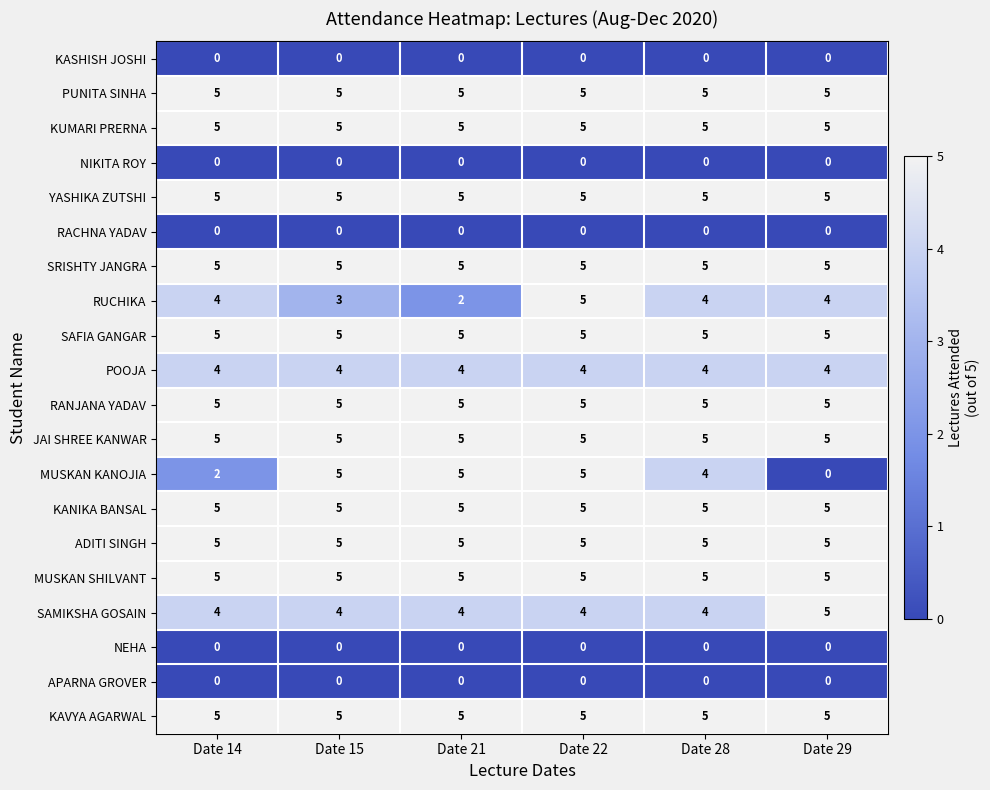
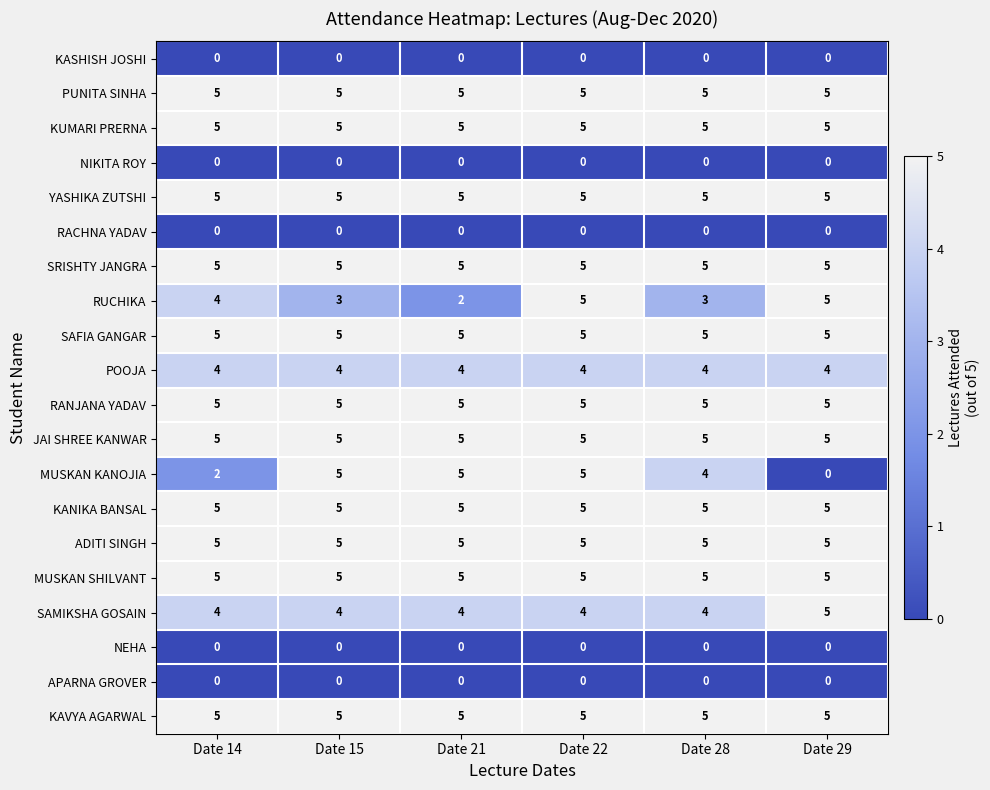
RUCHIKA, Date 28: 4 -> 3
RUCHIKA, Date 29: 4 -> 5
